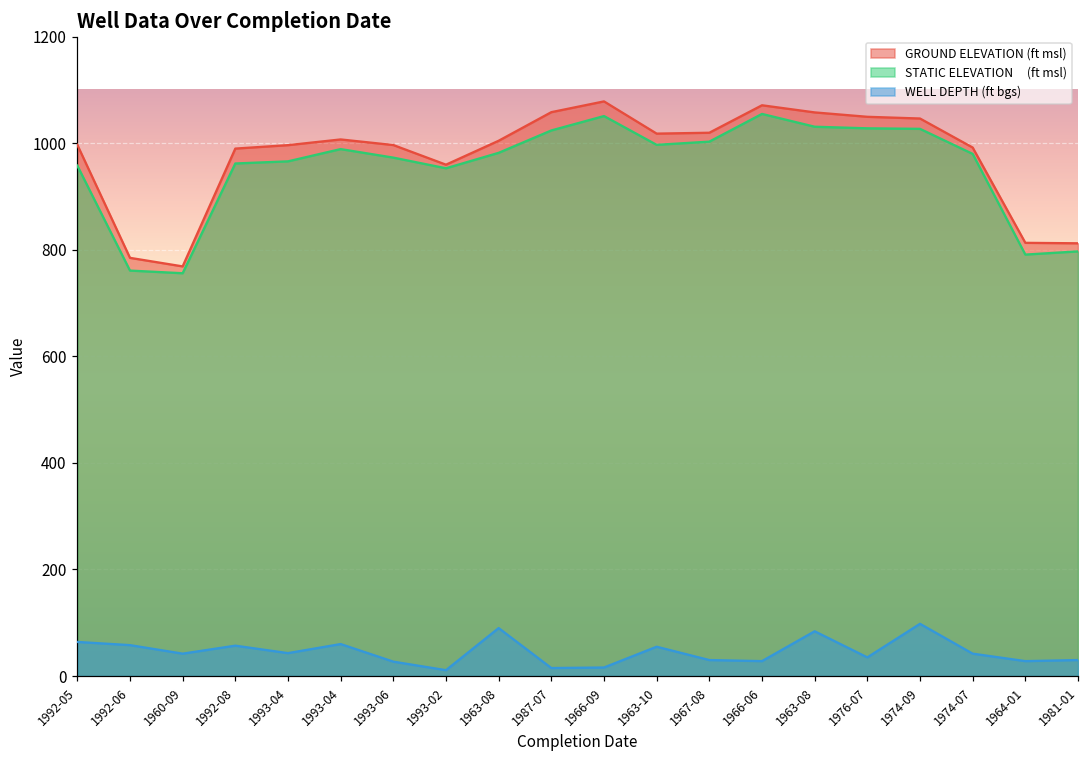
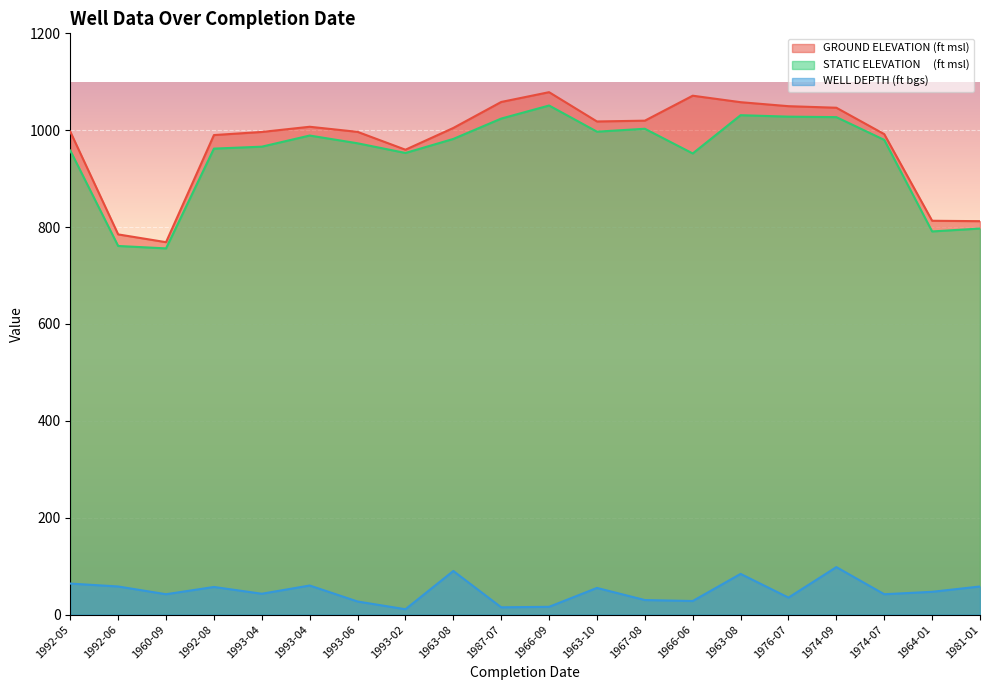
STATIC ELEVATION (ft msl), 1966-06: 1060 -> 950
WELL DEPTH (ft bgs), 1964-01: 30 -> 50
WELL DEPTH (ft bgs), 1981-01: 30 -> 60
